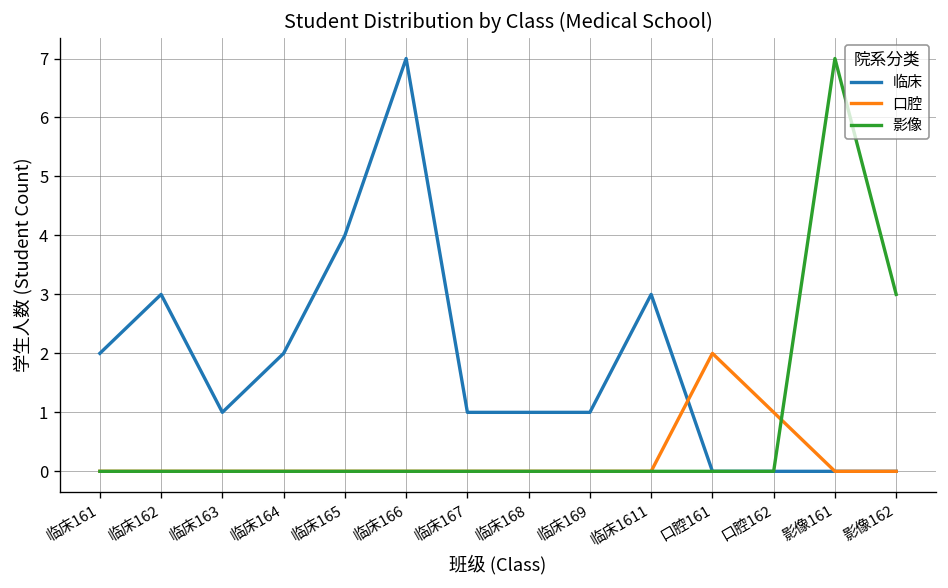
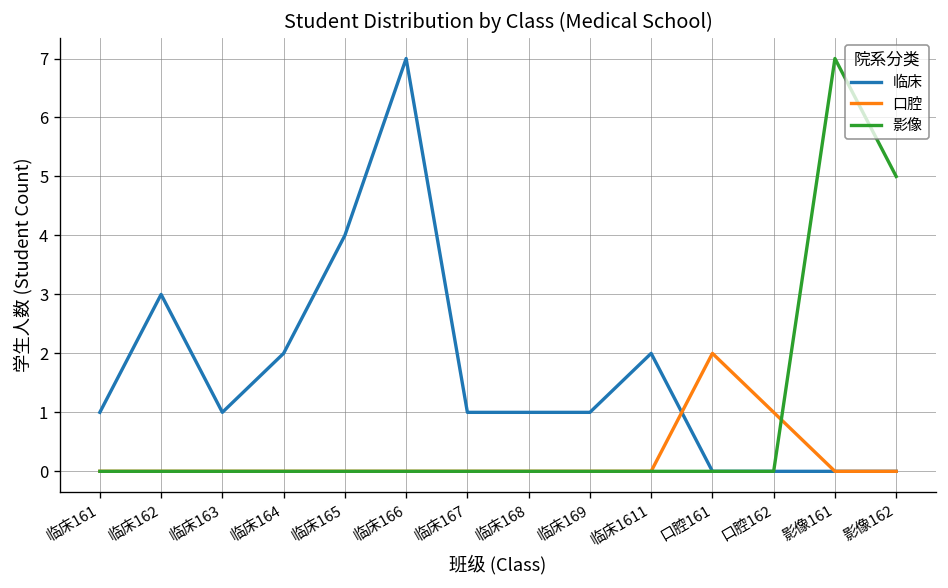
临床, 临床161: 2 -> 1
临床, 临床1611: 3 -> 2
影像, 影像162: 3 -> 5
